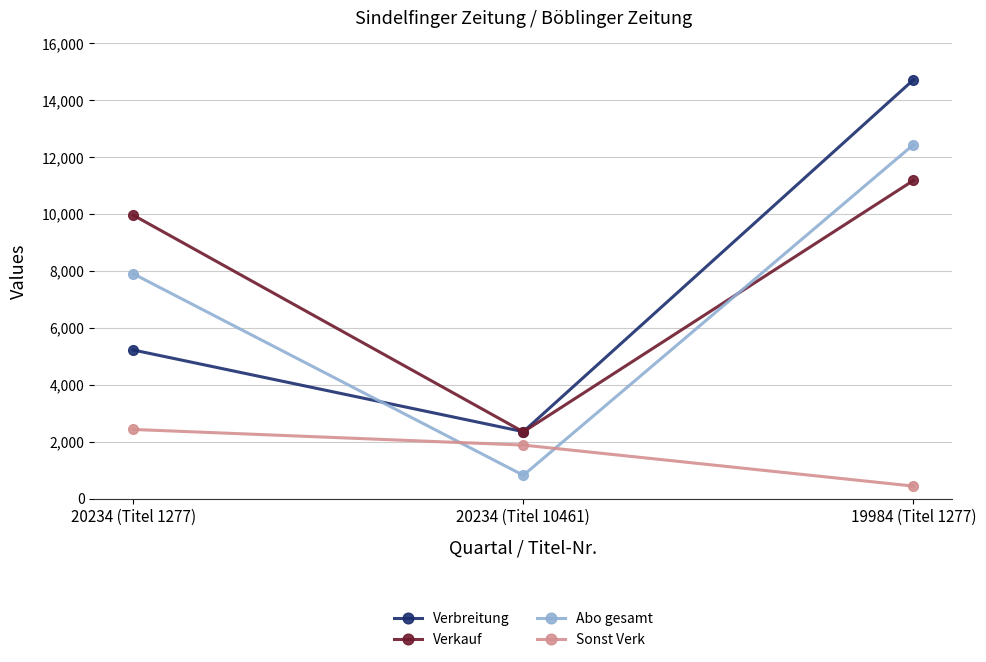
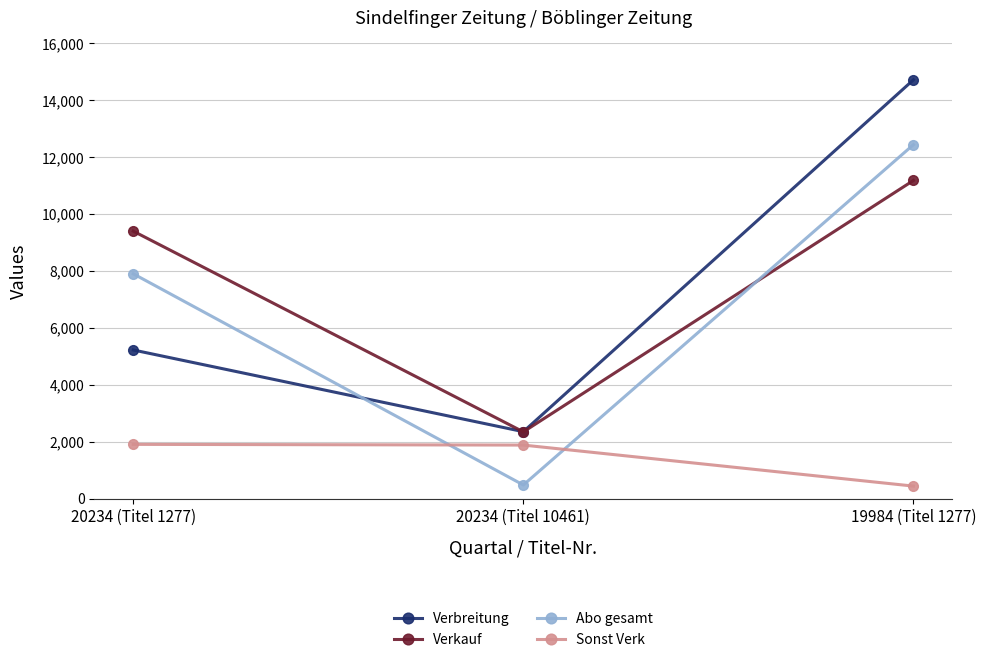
Verkauf, 20234 (Titel 1277): 10,000 -> 9,400
Sonst Verk, 20234 (Titel 1277): 2,400 -> 1,900
Abo gesamt, 20234 (Titel 10461): 800 -> 500
